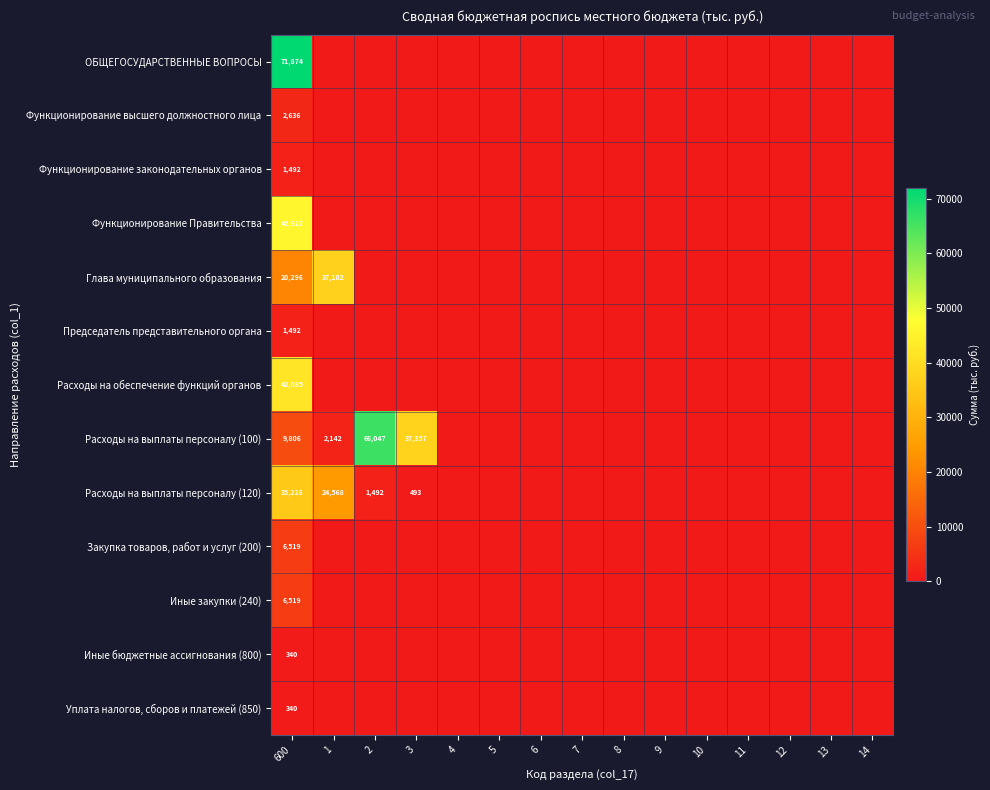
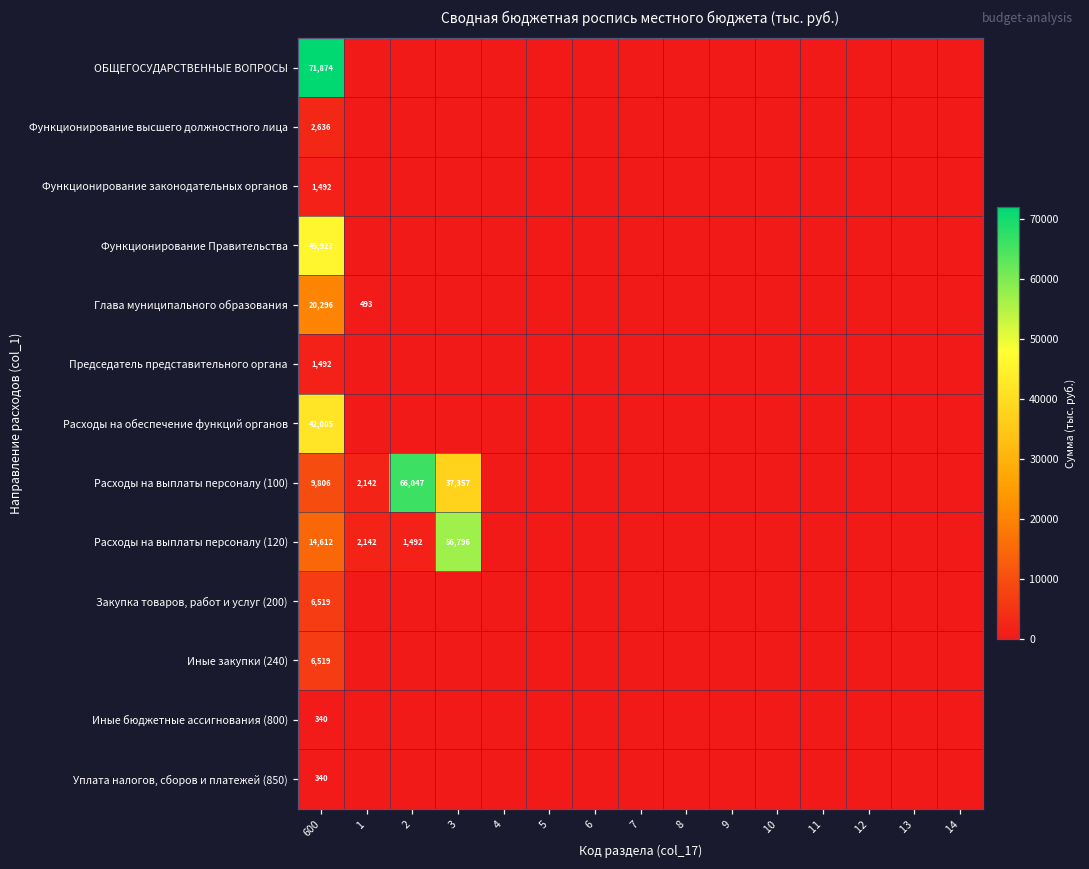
Глава муниципального образования, 1: 37,102 -> 493
Расходы на выплаты персоналу (120), 600: 35,226 -> 14,612
Расходы на выплаты персоналу (120), 1: 24,568 -> 2,142
Расходы на выплаты персоналу (120), 3: 493 -> 56,796
